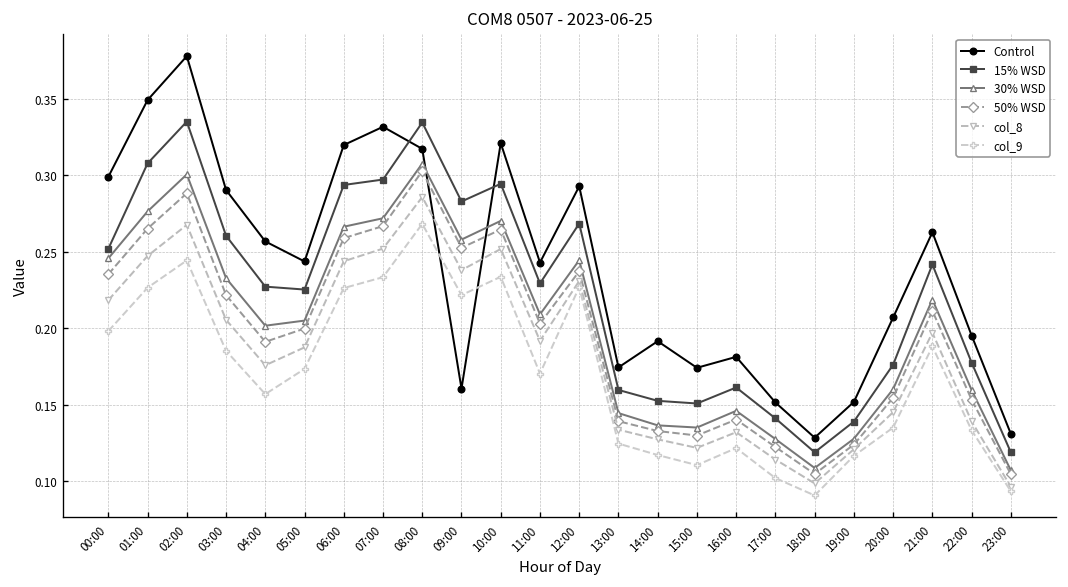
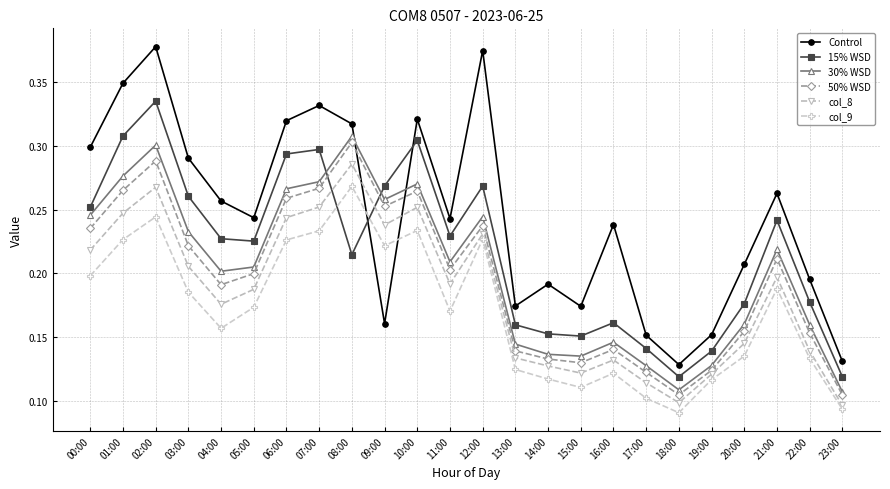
15% WSD, 08:00: 0.334 -> 0.215
15% WSD, 09:00: 0.283 -> 0.269
15% WSD, 10:00: 0.294 -> 0.304
Control, 12:00: 0.293 -> 0.375
Control, 16:00: 0.181 -> 0.238
